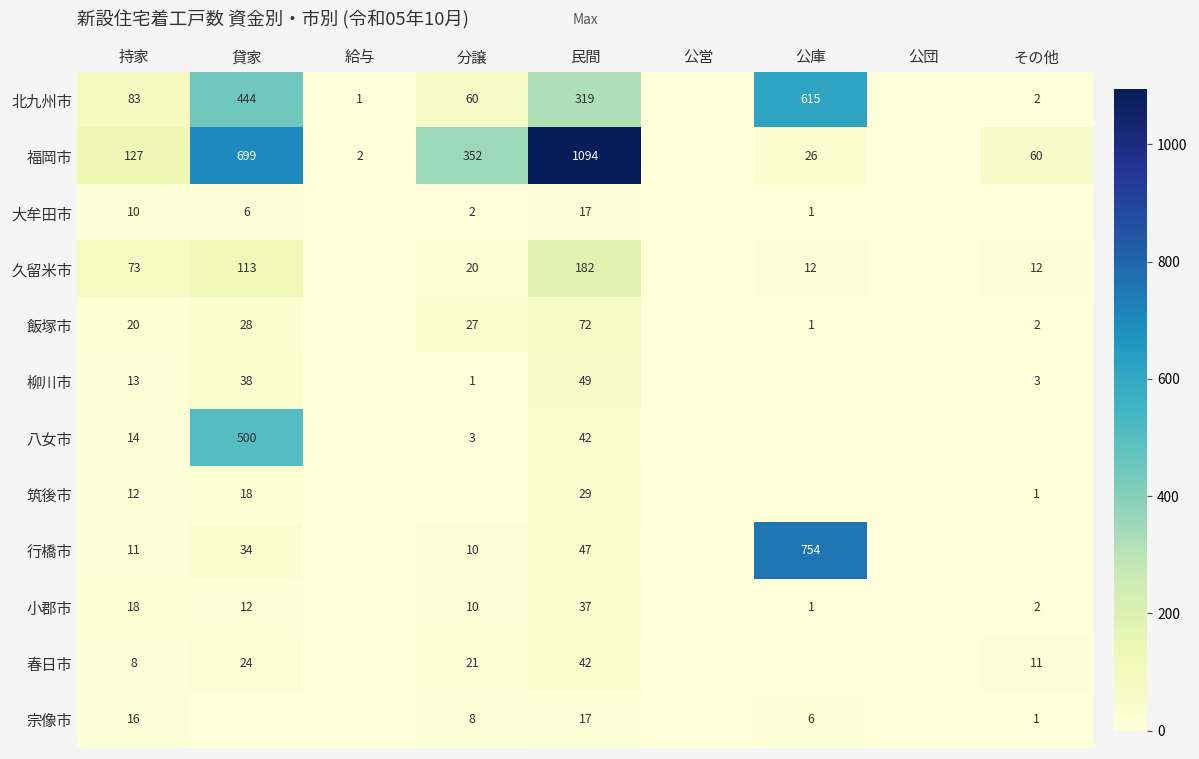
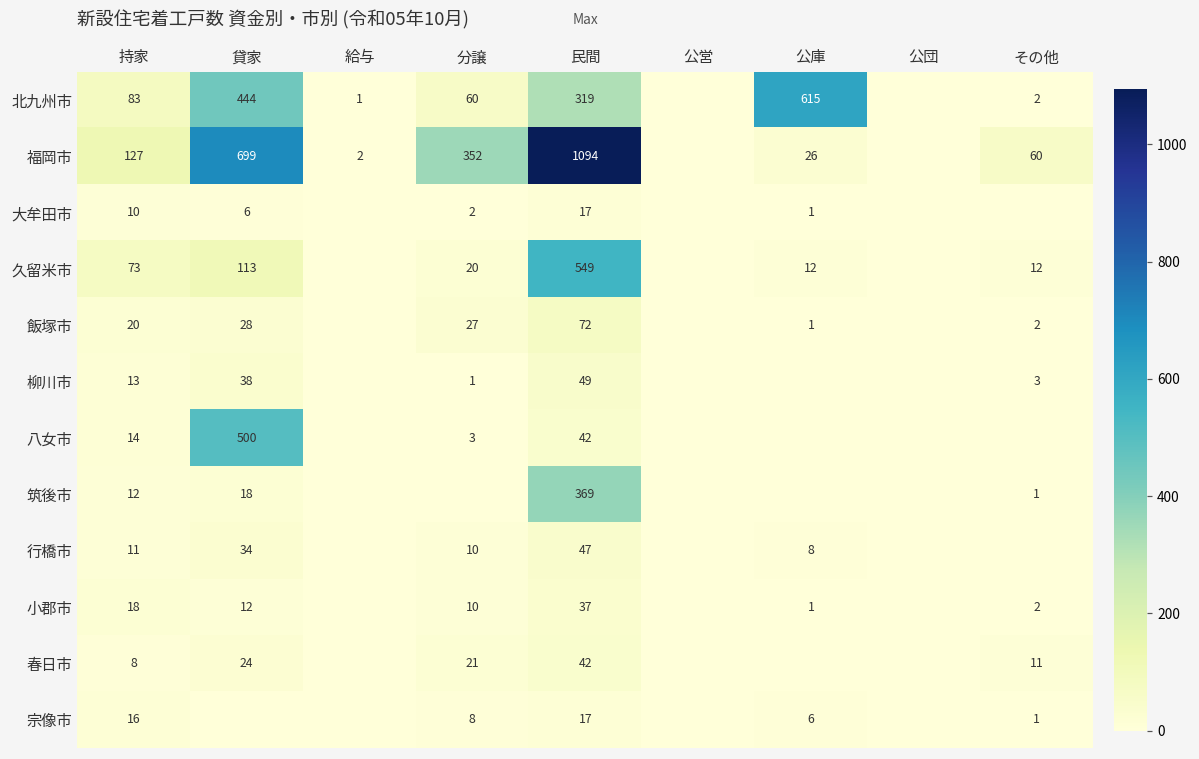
久留米市, 民間: 182 -> 549
筑後市, 民間: 29 -> 369
行橋市, 公庫: 754 -> 8
